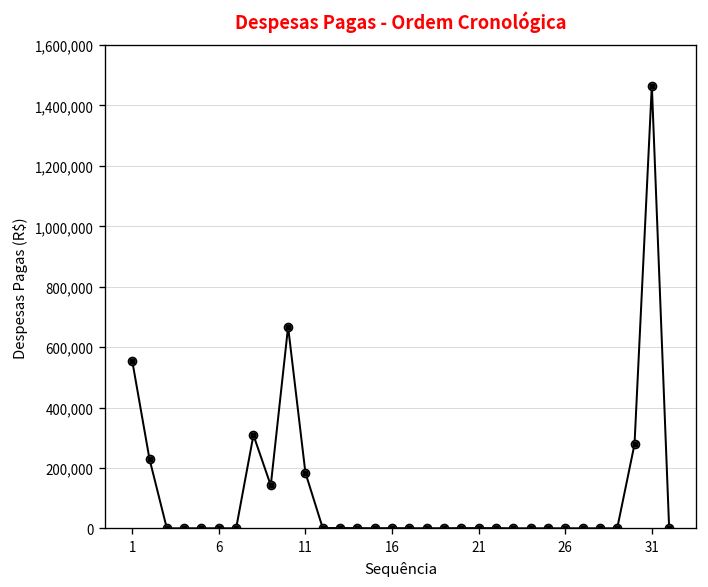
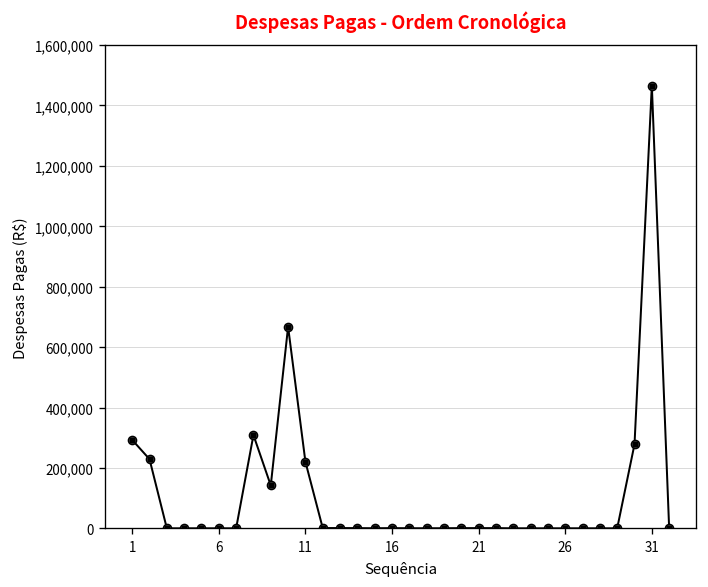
1: 560,000 -> 290,000
11: 180,000 -> 220,000
